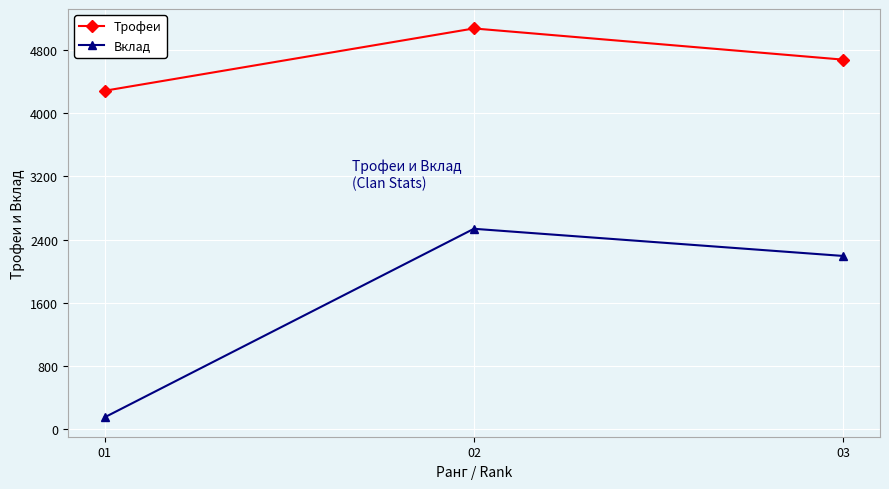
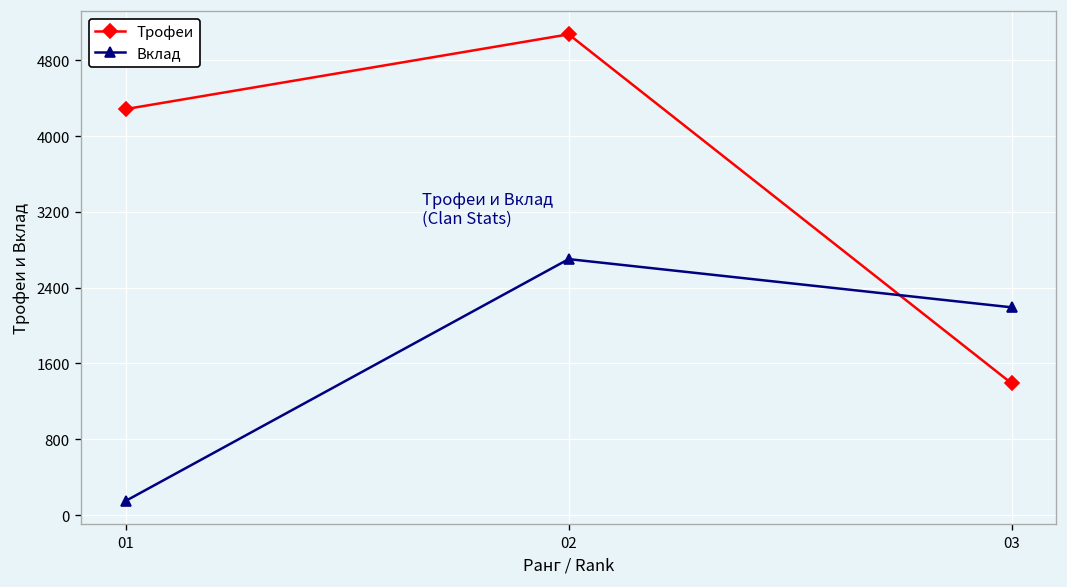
Вклад, 02: 2500 -> 2700
Трофеи, 03: 4700 -> 1400
